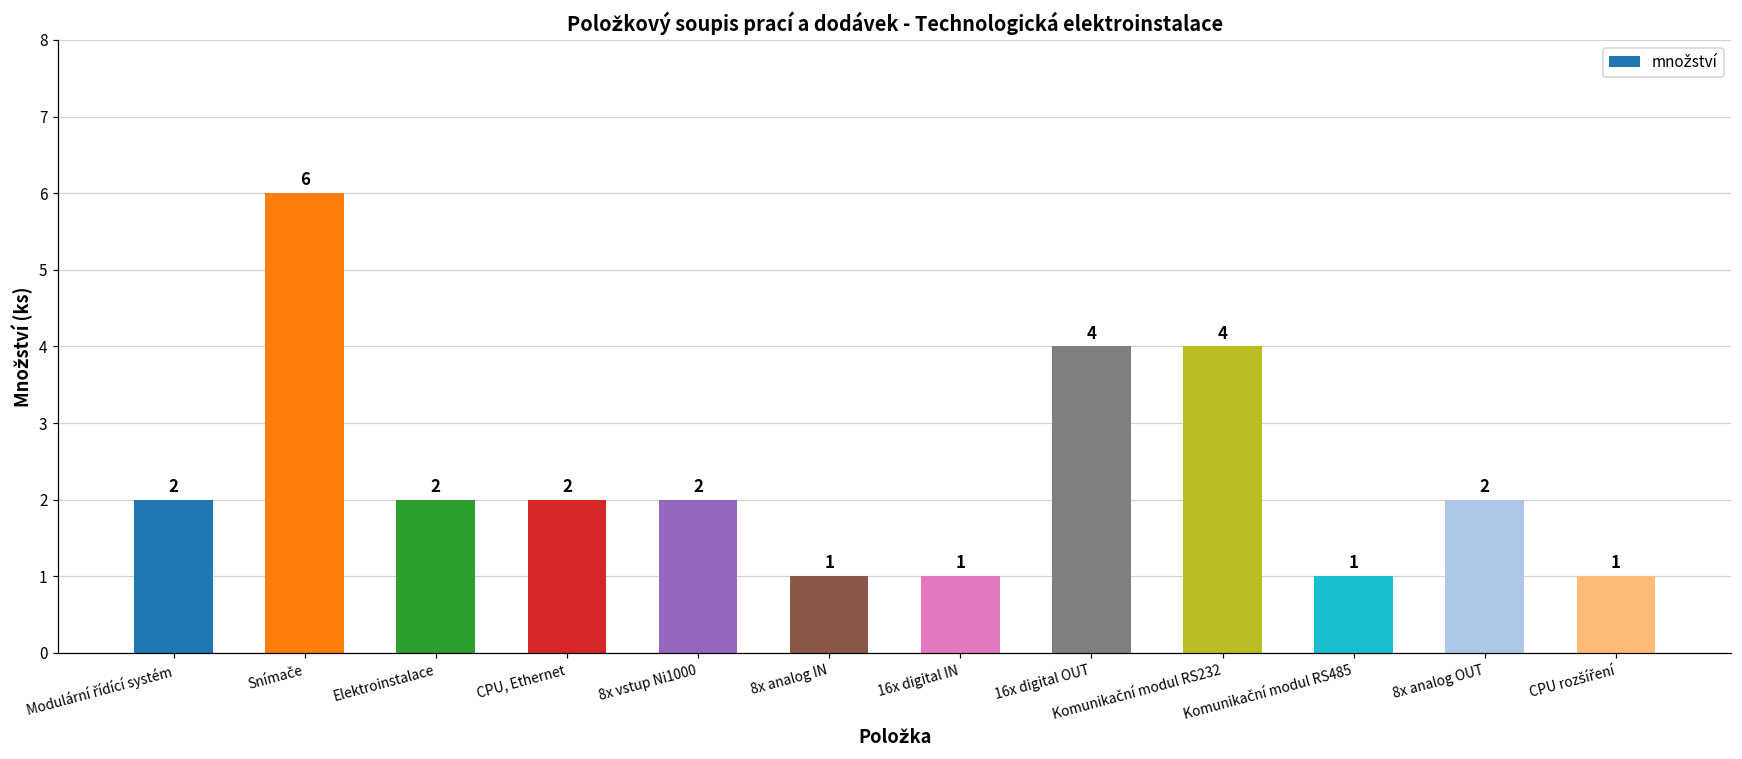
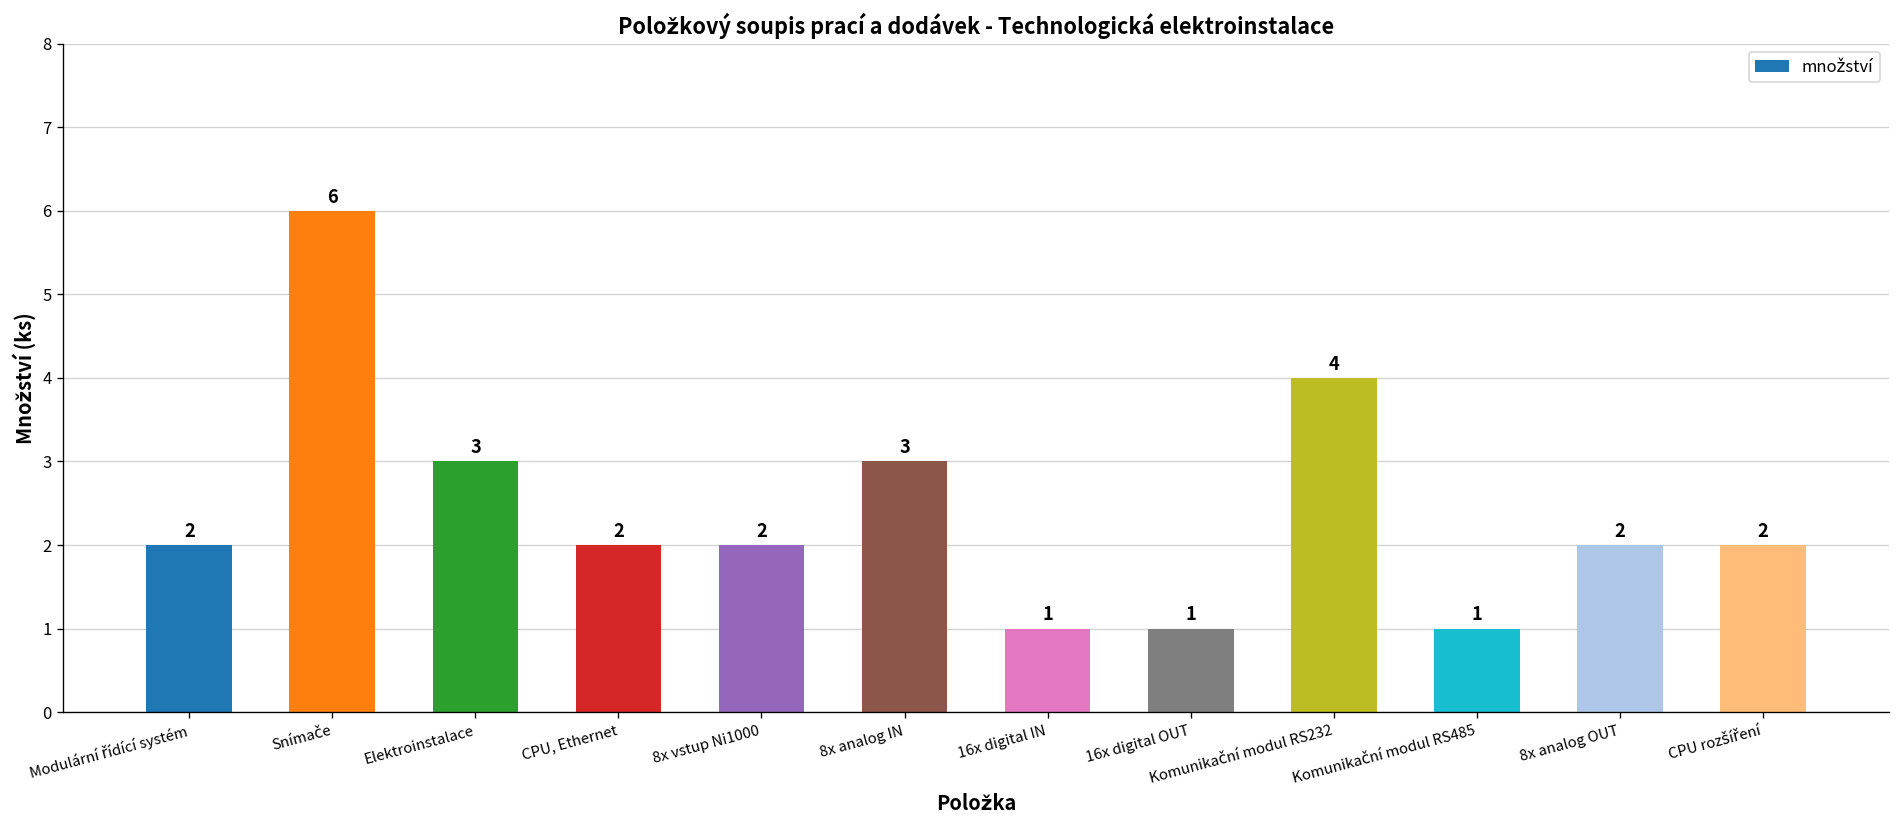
Elektroinstalace: 2 -> 3
8x analog IN: 1 -> 3
16x digital OUT: 4 -> 1
CPU rozšíření: 1 -> 2
